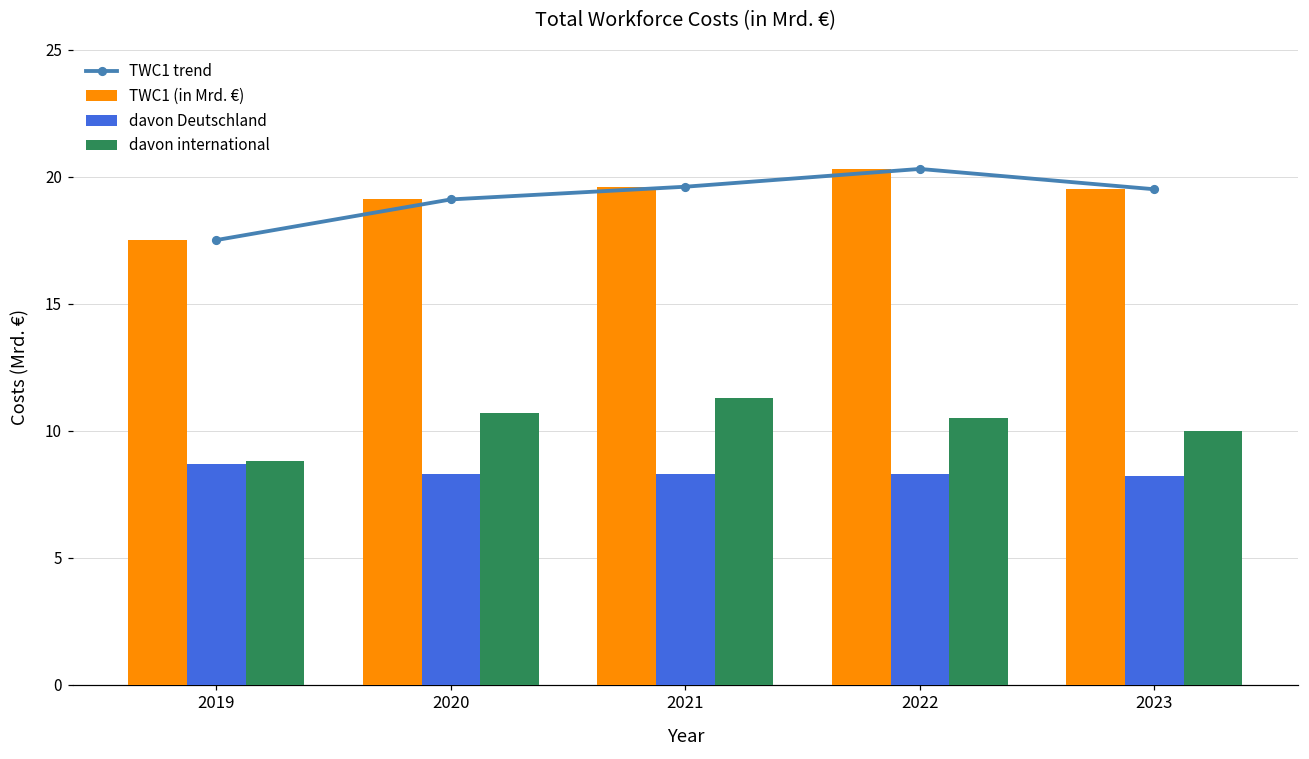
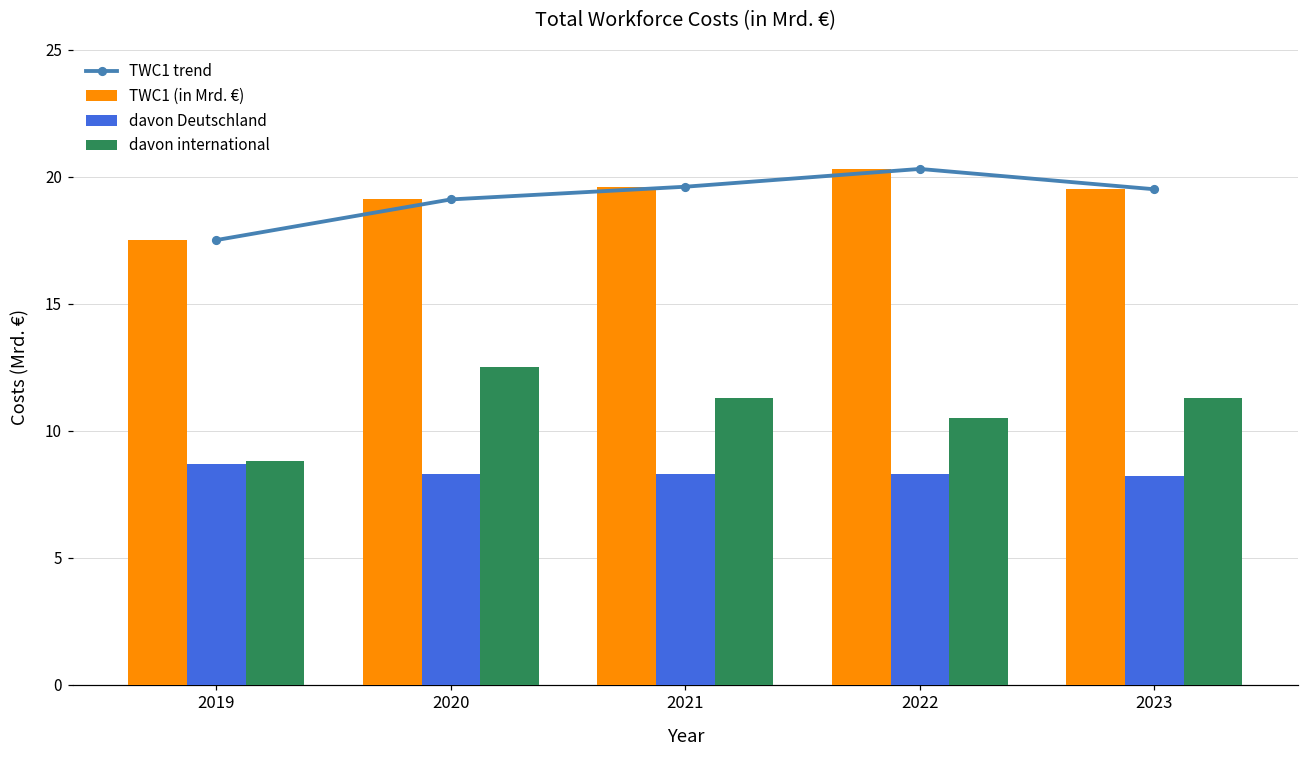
davon international, 2020: 10.7 -> 12.5
davon international, 2023: 10.0 -> 11.3
